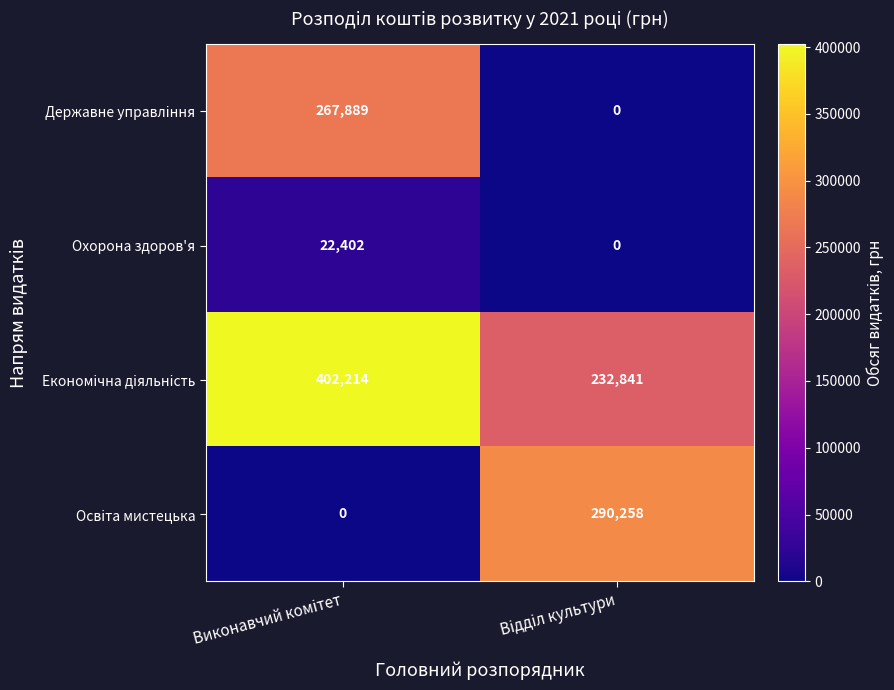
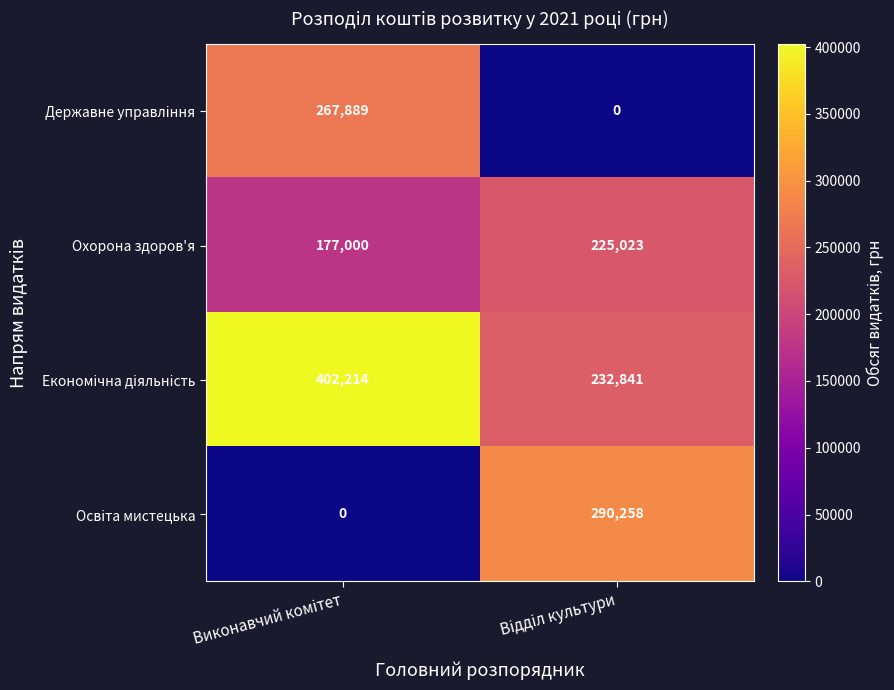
Охорона здоров'я, Виконавчий комітет: 22,402 -> 177,000
Охорона здоров'я, Відділ культури: 0 -> 225,023
